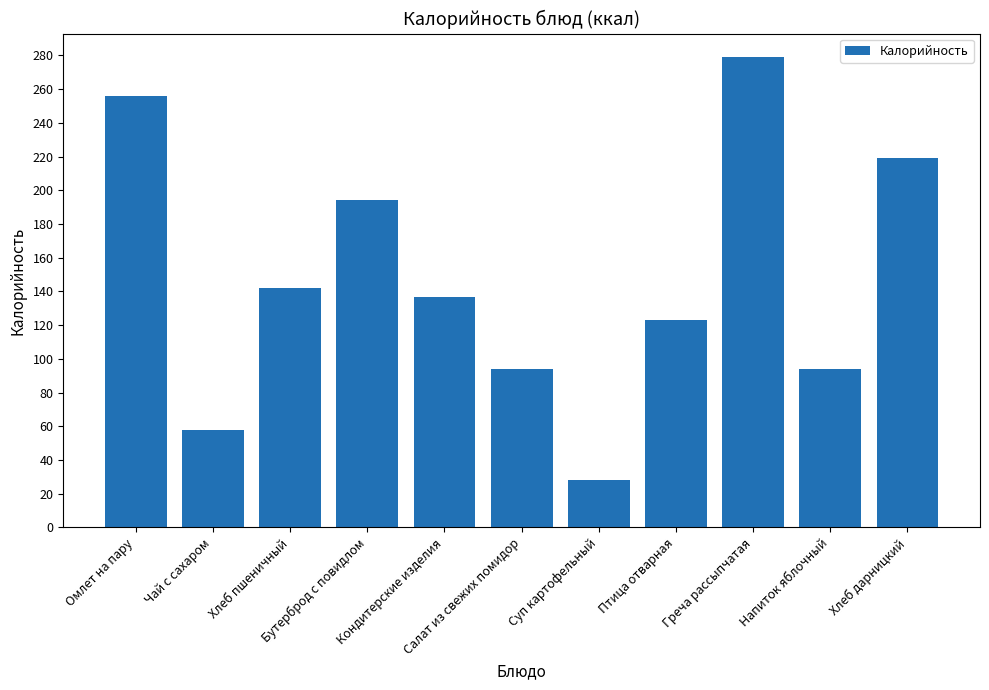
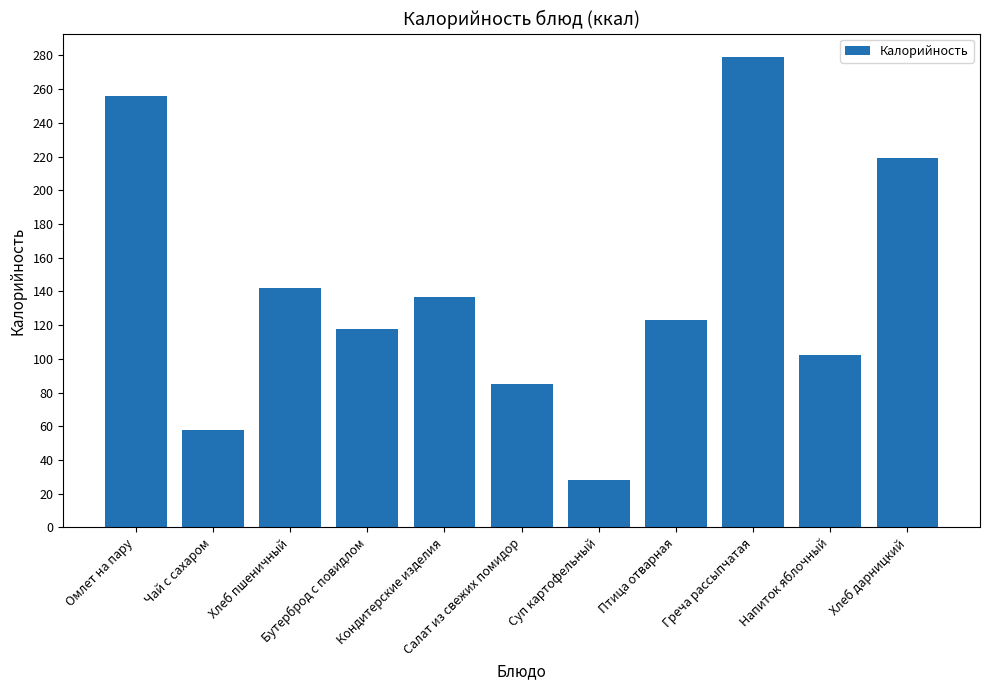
Бутерброд с повидлом: 194 -> 118
Салат из свежих помидор: 94 -> 85
Напиток яблочный: 94 -> 102
